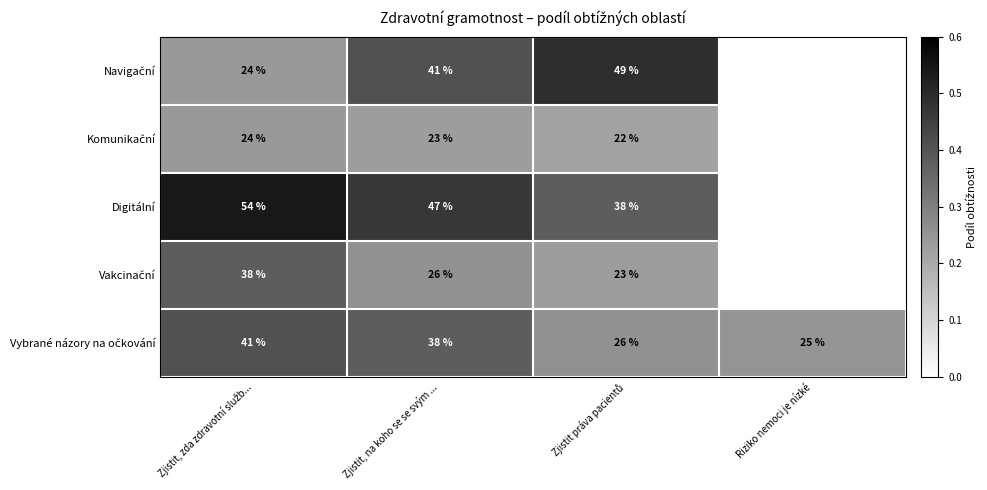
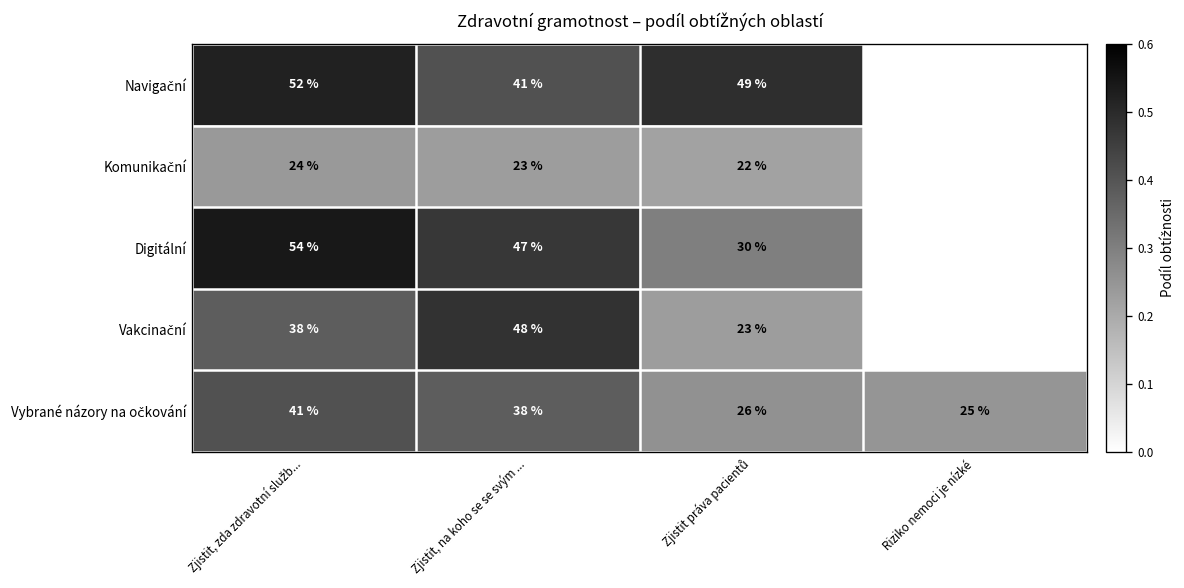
Navigační, Zjistit, zda zdravotní služb...: 24 % -> 52 %
Digitální, Zjistit práva pacientů: 38 % -> 30 %
Vakcinační, Zjistit, na koho se se svým ...: 26 % -> 48 %
